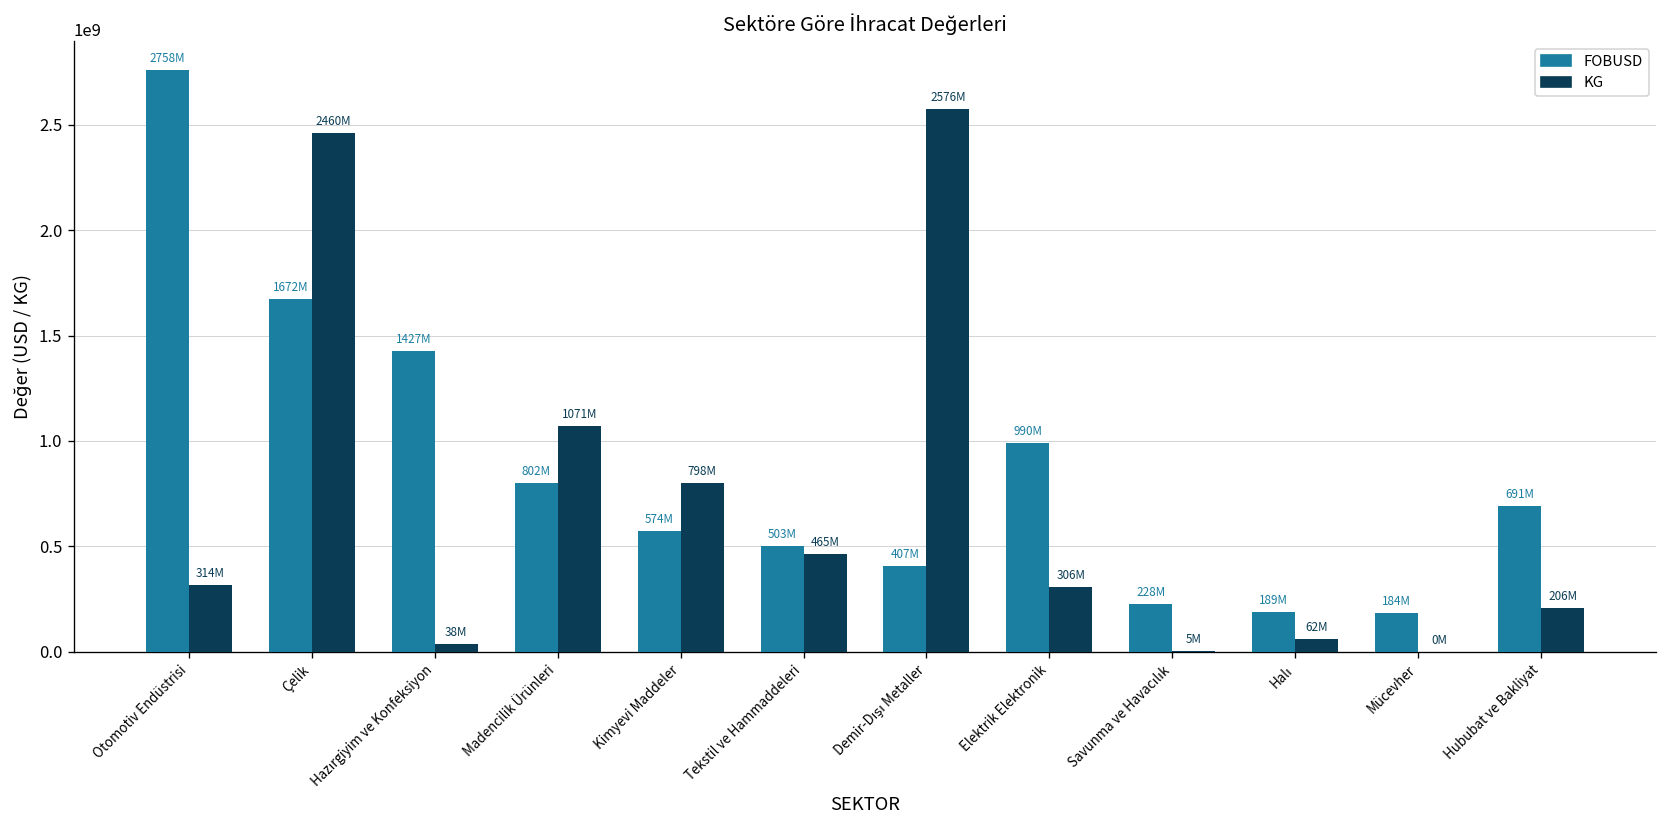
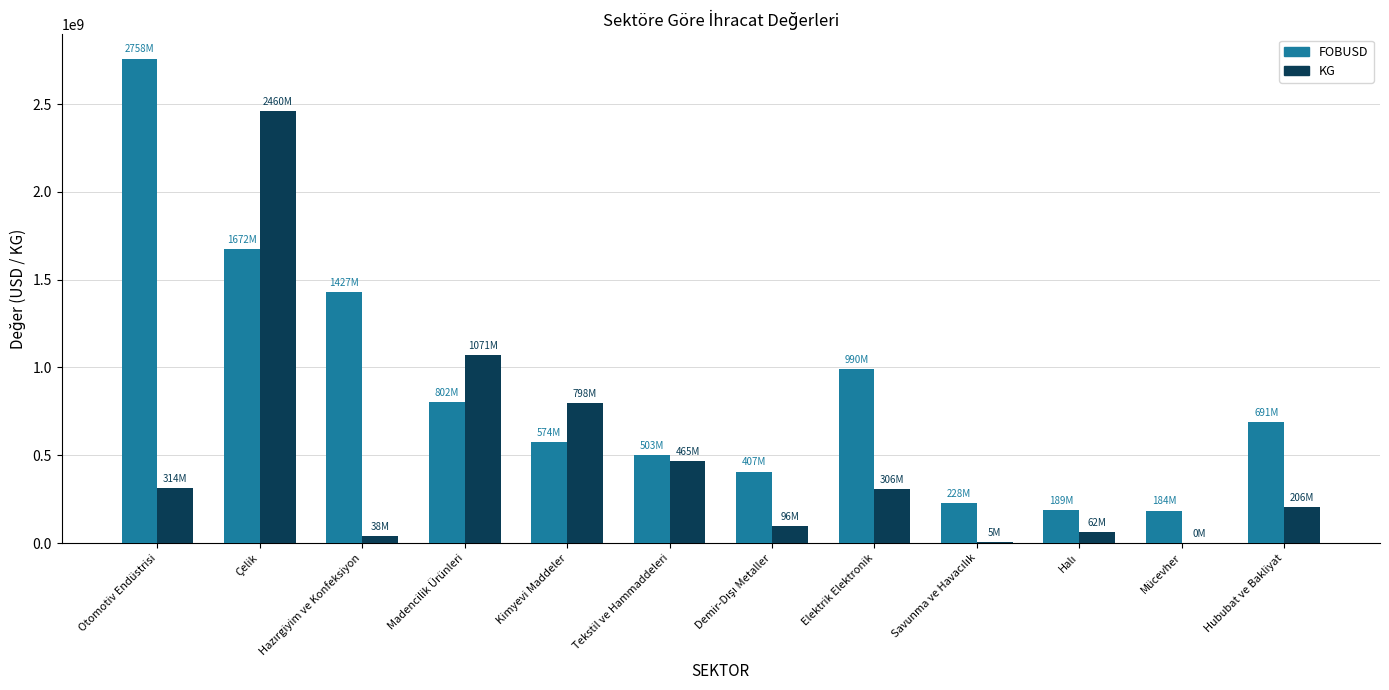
KG, Demir-Dışı Metaller: 2576M -> 96M
